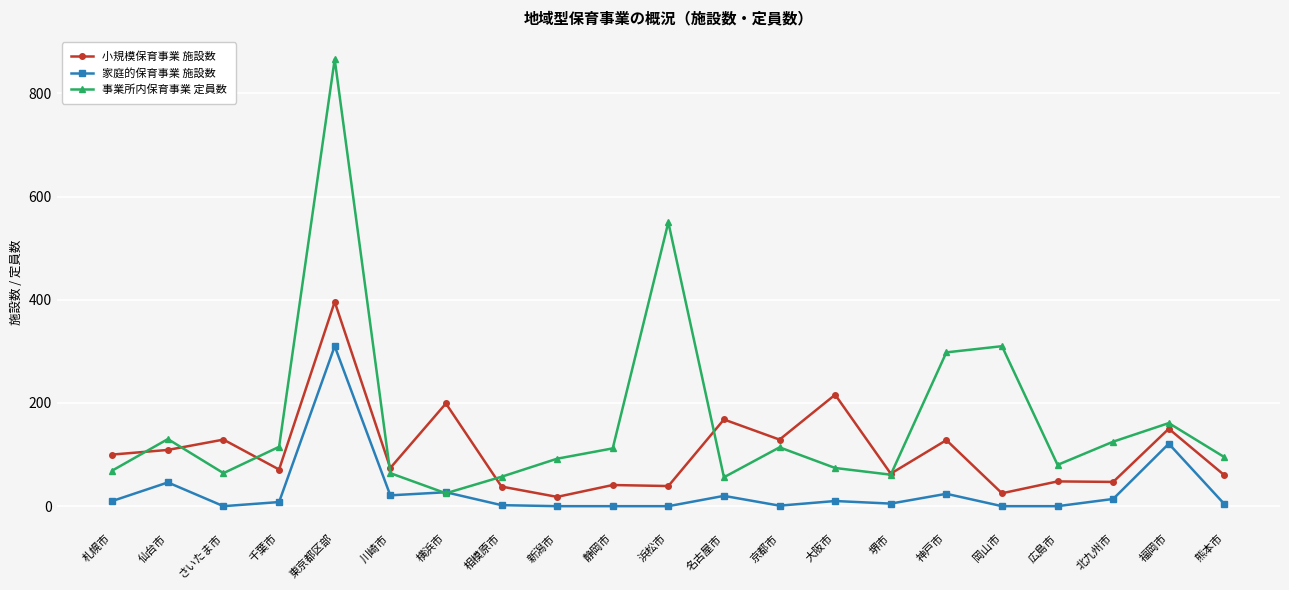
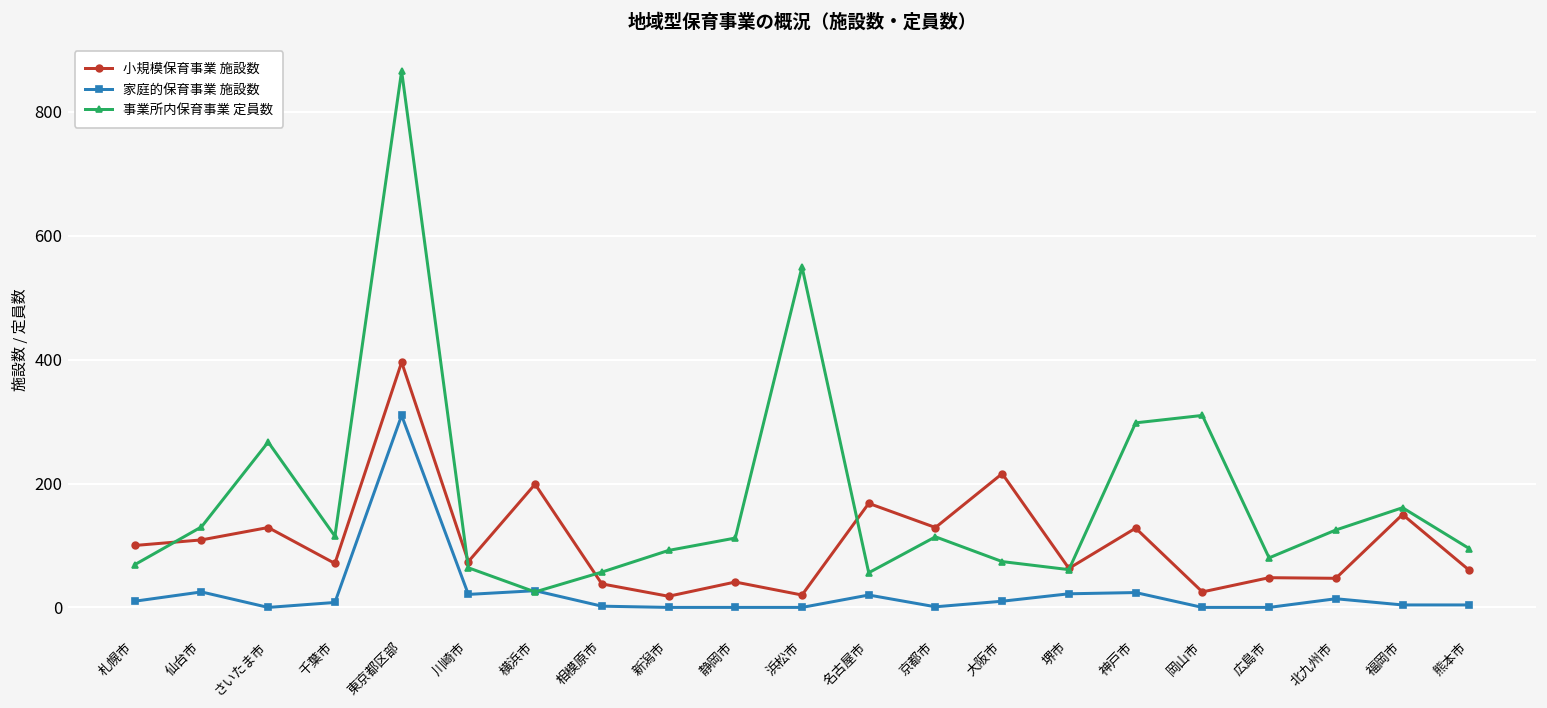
家庭的保育事業 施設数, 仙台市: 50 -> 30
事業所内保育事業 定員数, さいたま市: 60 -> 270
小規模保育事業 施設数, 浜松市: 40 -> 20
家庭的保育事業 施設数, 堺市: 10 -> 20
家庭的保育事業 施設数, 福岡市: 120 -> 0
